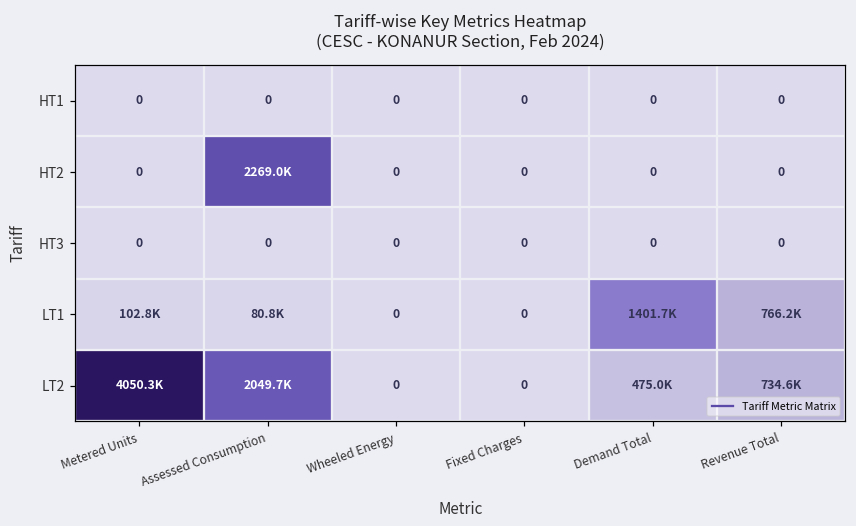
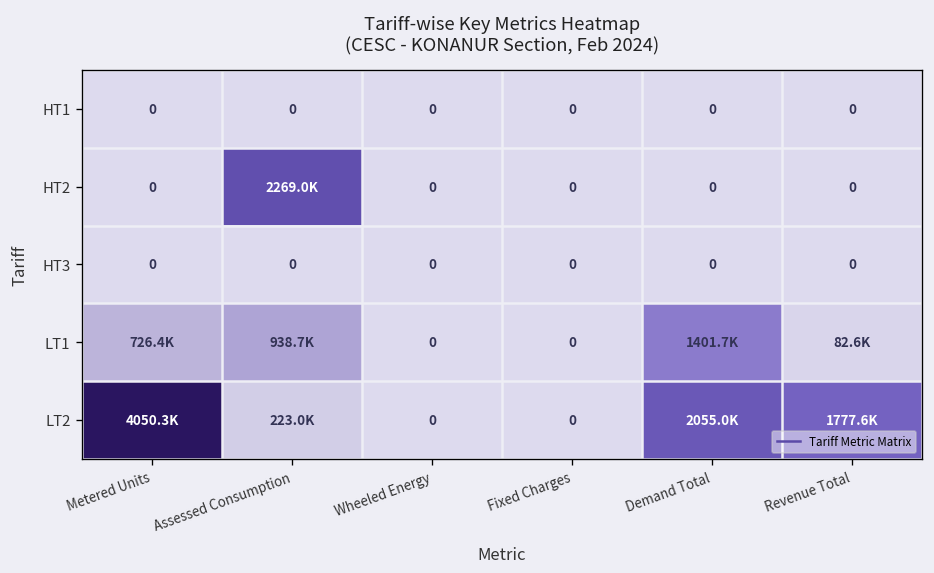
LT1, Metered Units: 102.8K -> 726.4K
LT1, Assessed Consumption: 80.8K -> 938.7K
LT1, Revenue Total: 766.2K -> 82.6K
LT2, Assessed Consumption: 2049.7K -> 223.0K
LT2, Demand Total: 475.0K -> 2055.0K
LT2, Revenue Total: 734.6K -> 1777.6K
